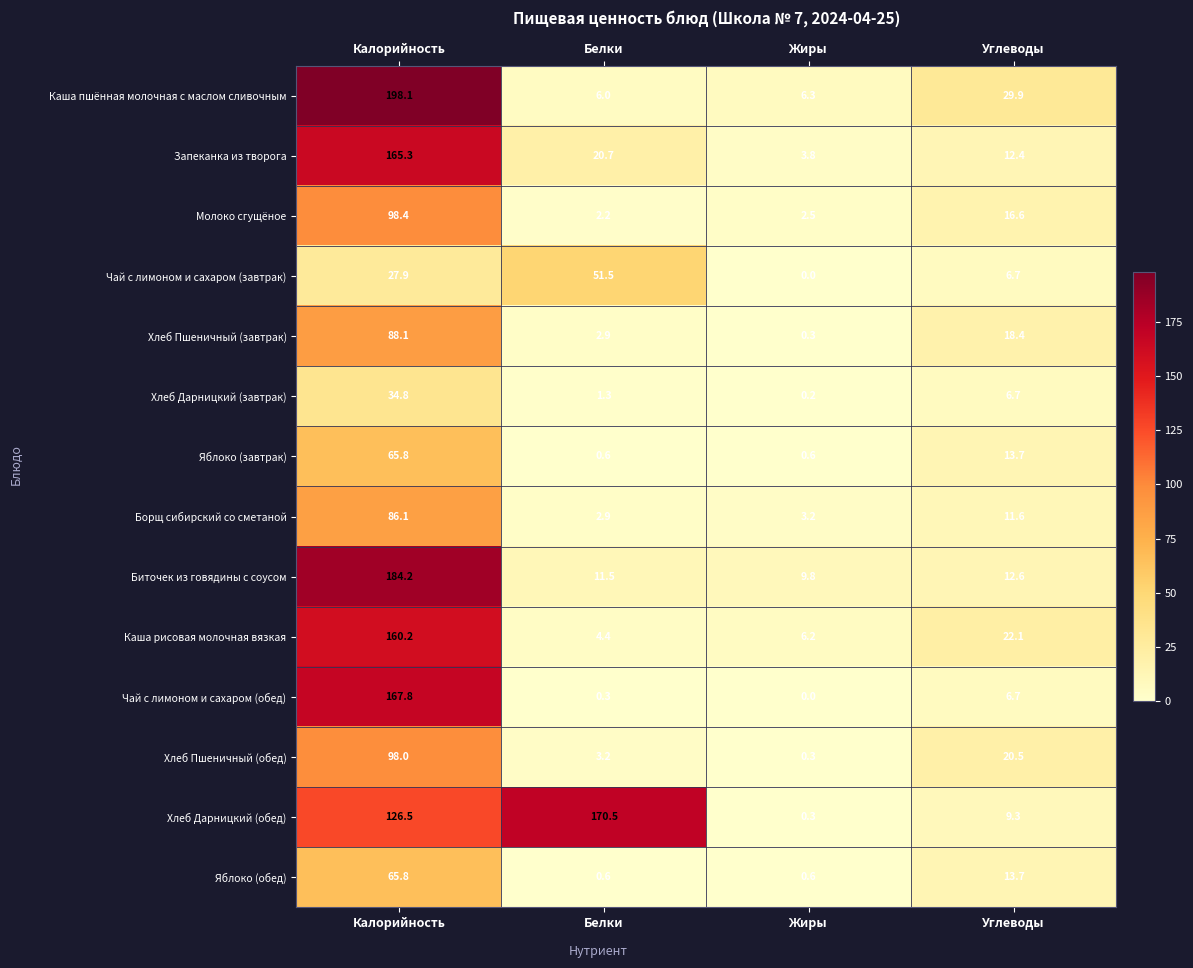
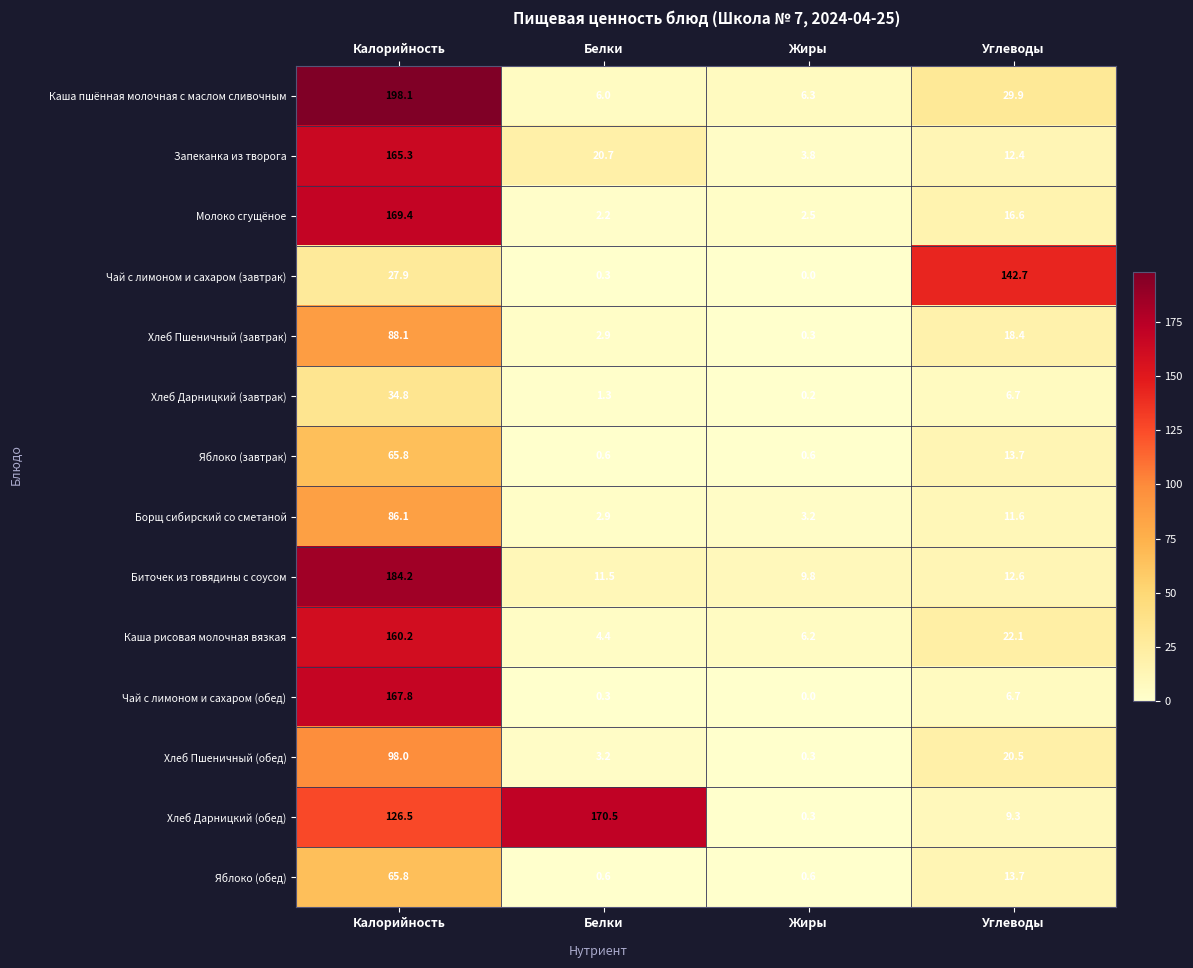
Молоко сгущёное, Калорийность: 98.4 -> 169.4
Чай с лимоном и сахаром (завтрак), Белки: 51.5 -> 0.3
Чай с лимоном и сахаром (завтрак), Углеводы: 6.7 -> 142.7
